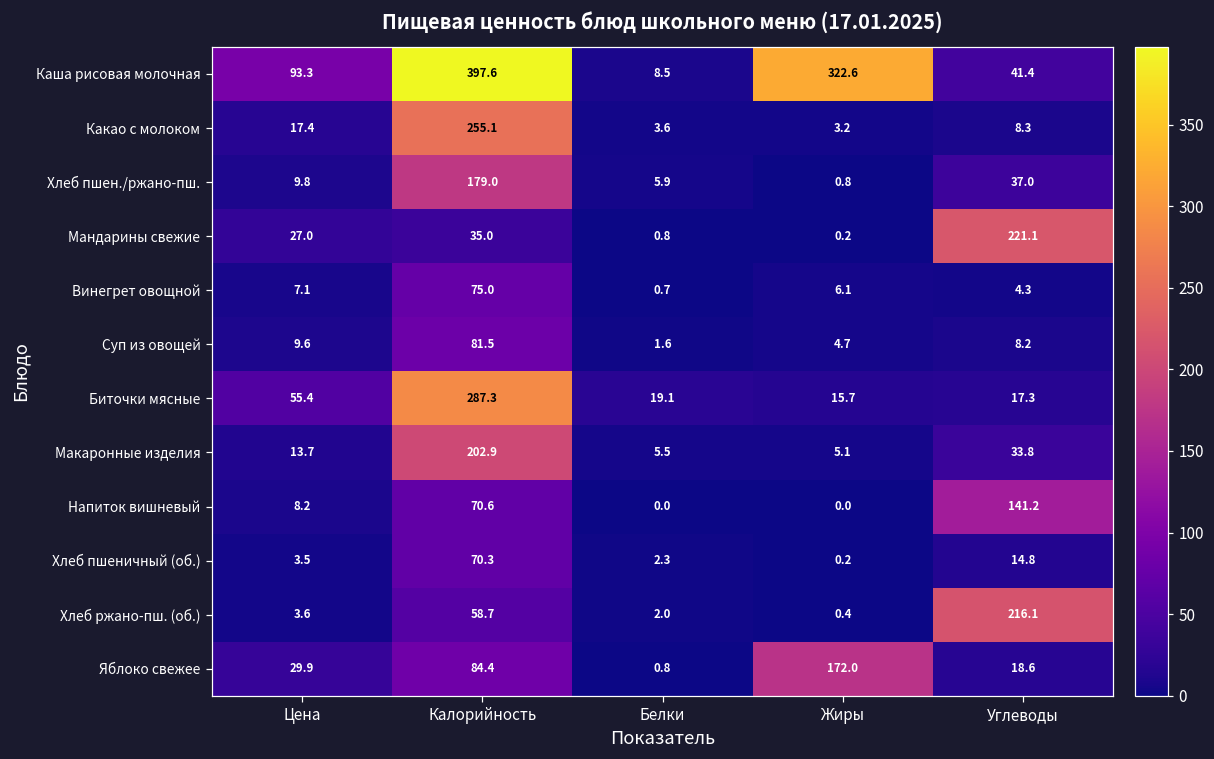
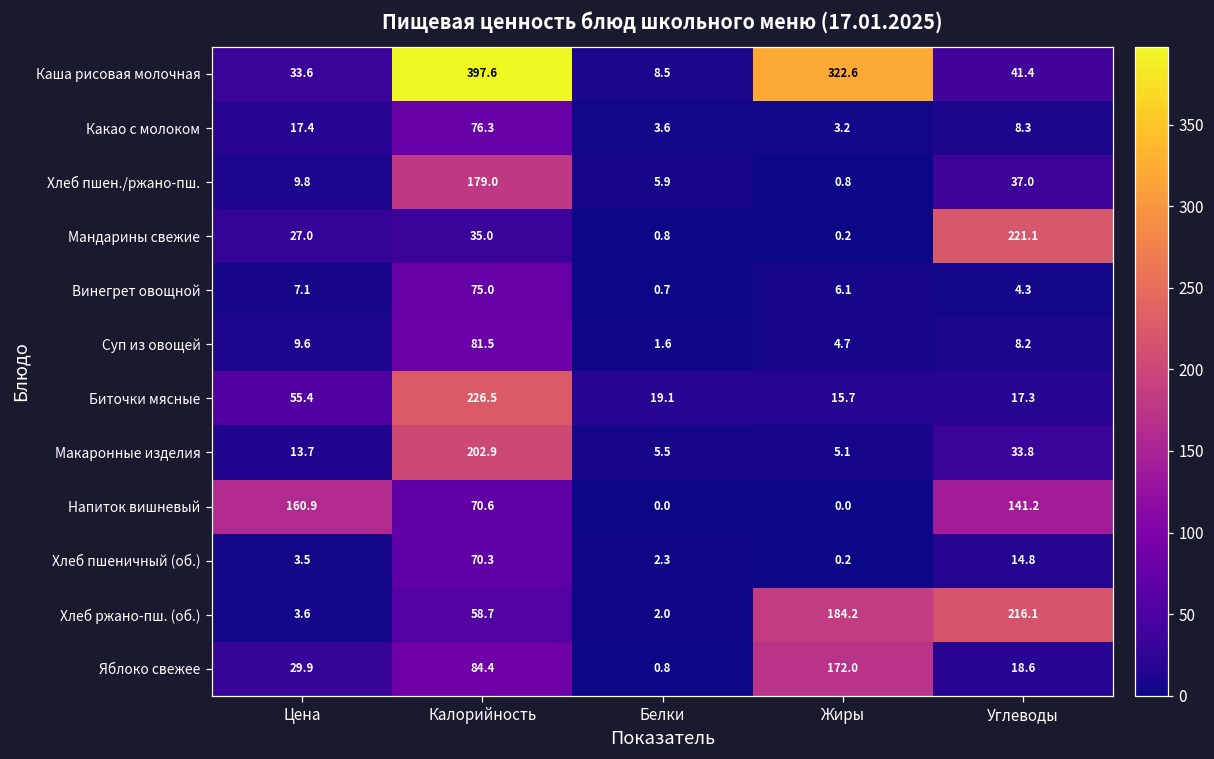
Каша рисовая молочная, Цена: 93.3 -> 33.6
Какао с молоком, Калорийность: 255.1 -> 76.3
Биточки мясные, Калорийность: 287.3 -> 226.5
Напиток вишневый, Цена: 8.2 -> 160.9
Хлеб ржано-пш. (об.), Жиры: 0.4 -> 184.2
